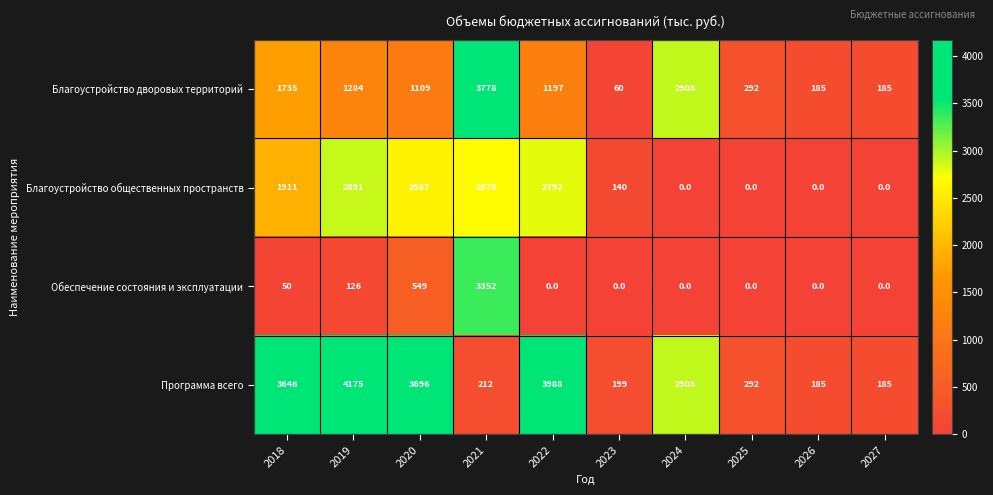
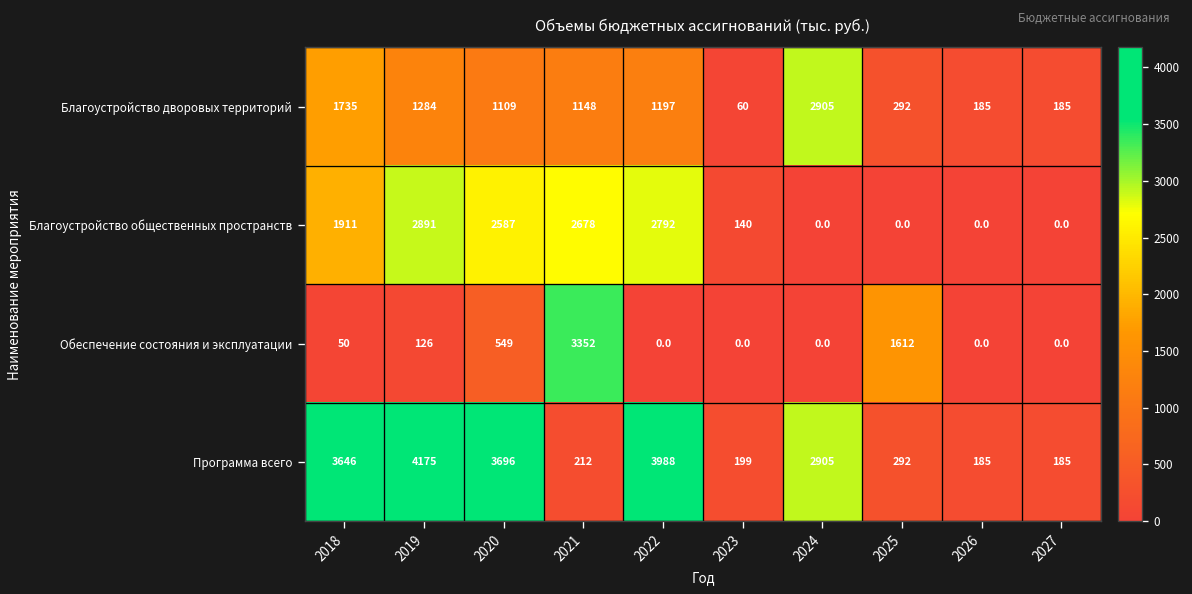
Благоустройство дворовых территорий, 2021: 3778 -> 1148
Обеспечение состояния и эксплуатации, 2025: 0.0 -> 1612
